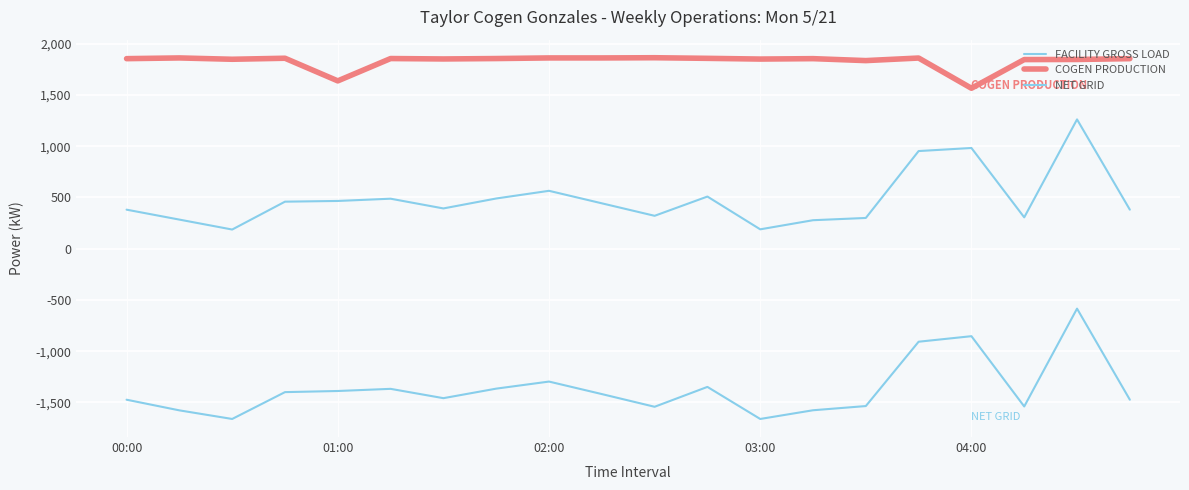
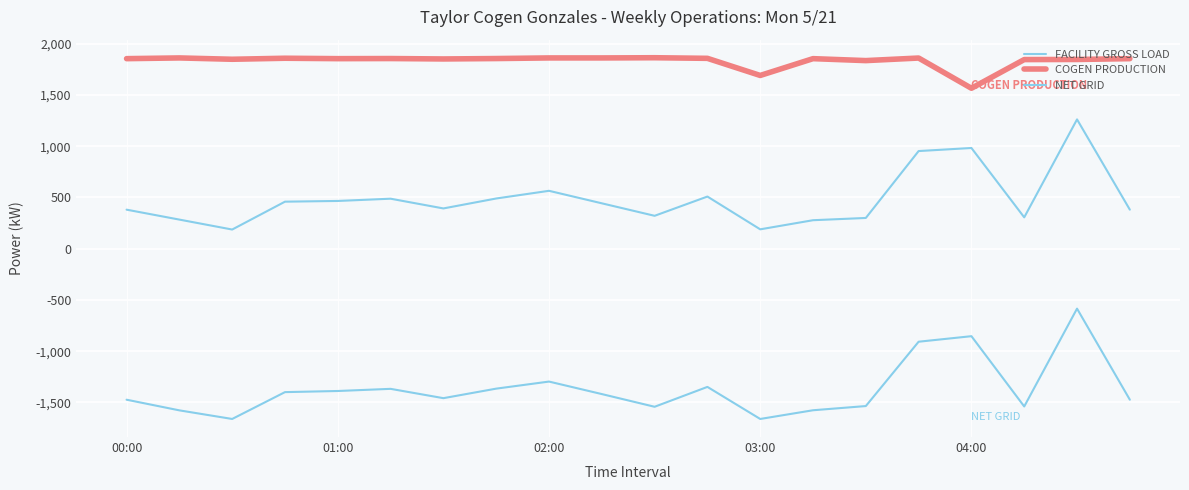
COGEN PRODUCTION, 01:00: 1,640 -> 1,860
COGEN PRODUCTION, 03:00: 1,850 -> 1,690
